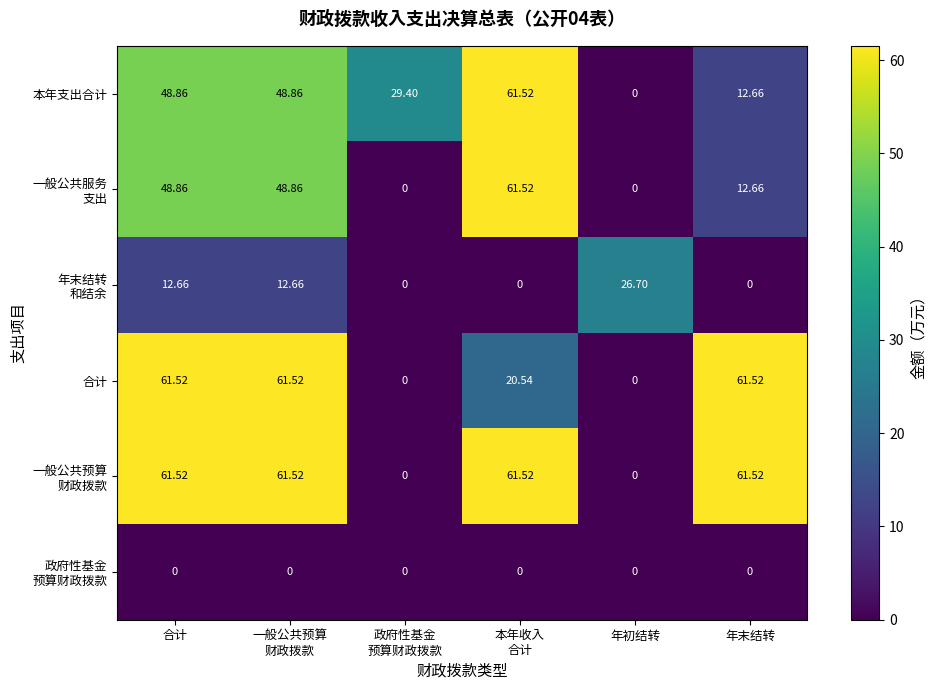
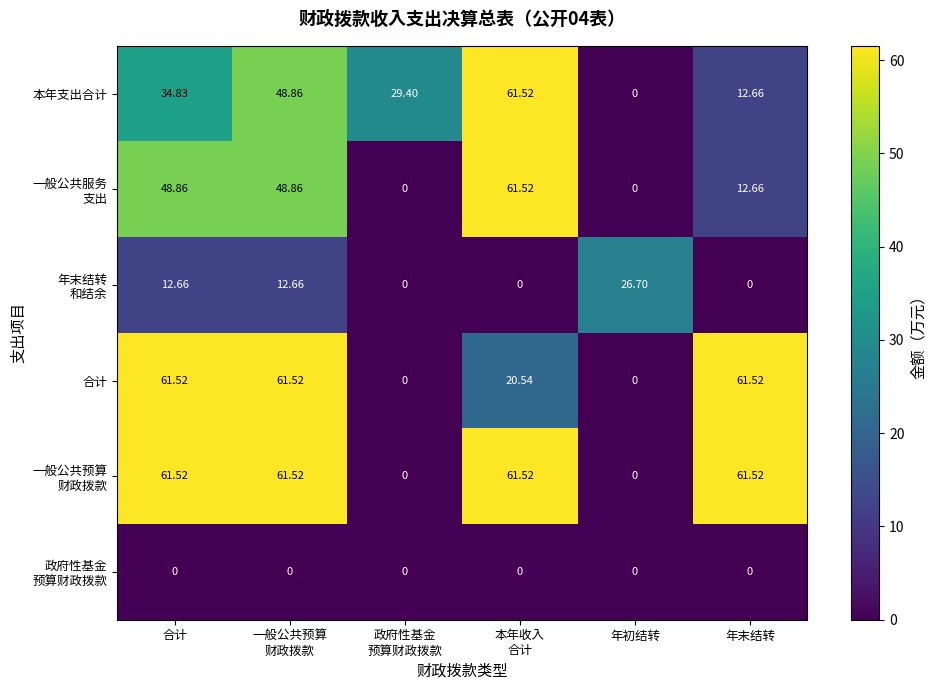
本年支出合计, 合计: 48.86 -> 34.83
